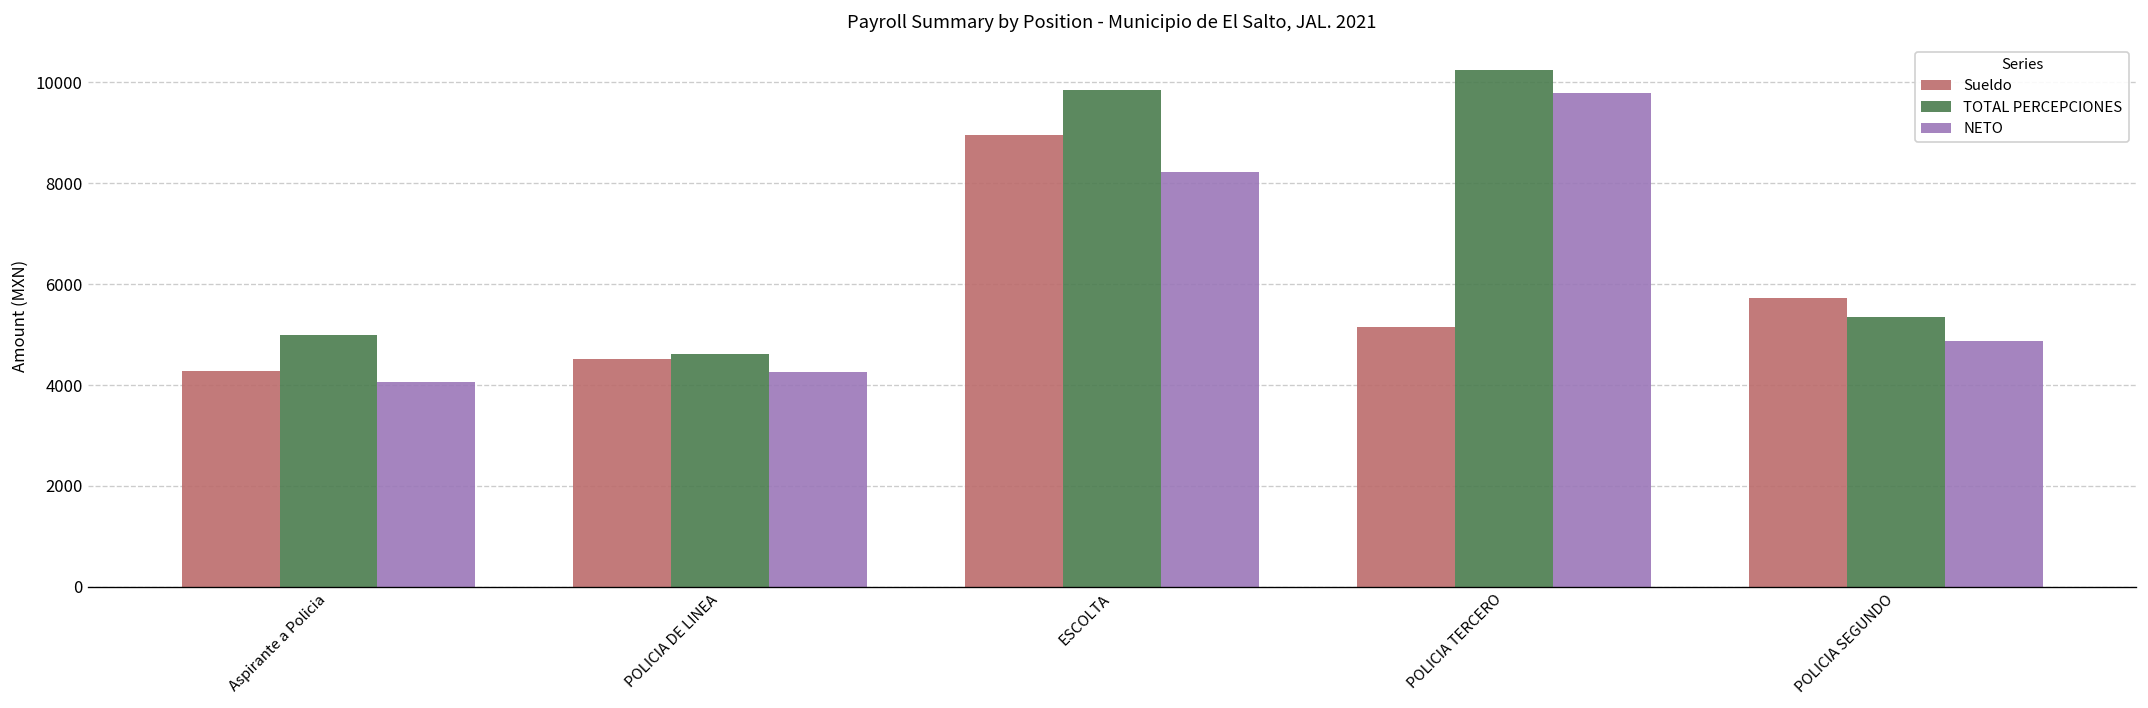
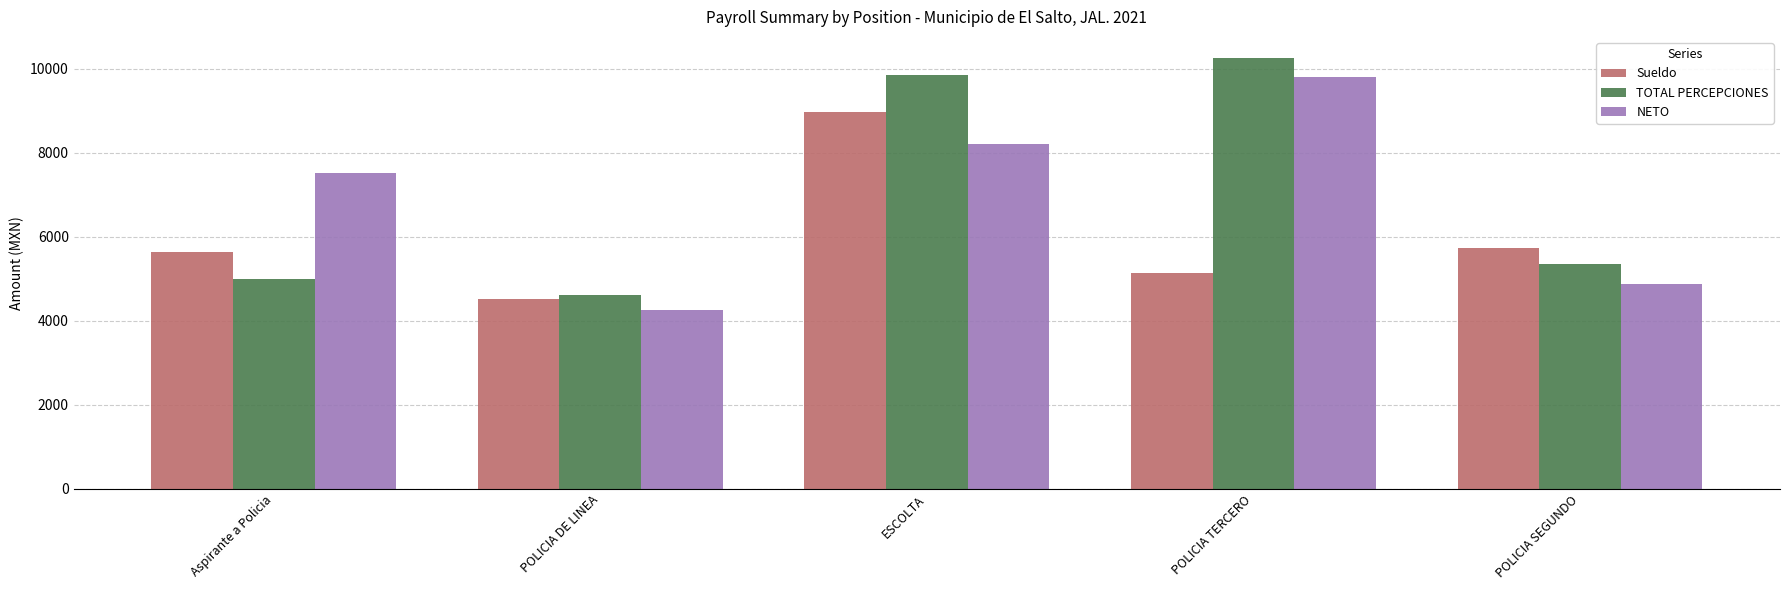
Sueldo, Aspirante a Policia: 4300 -> 5600
NETO, Aspirante a Policia: 4100 -> 7500
